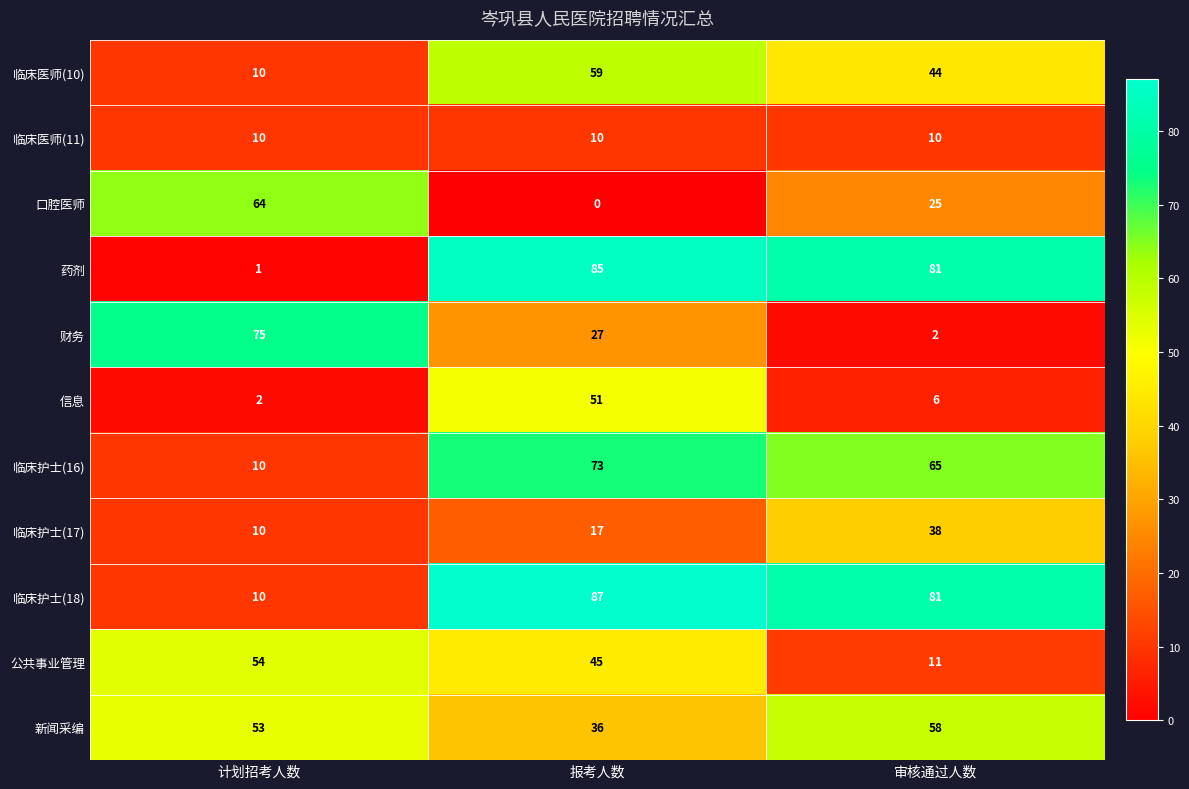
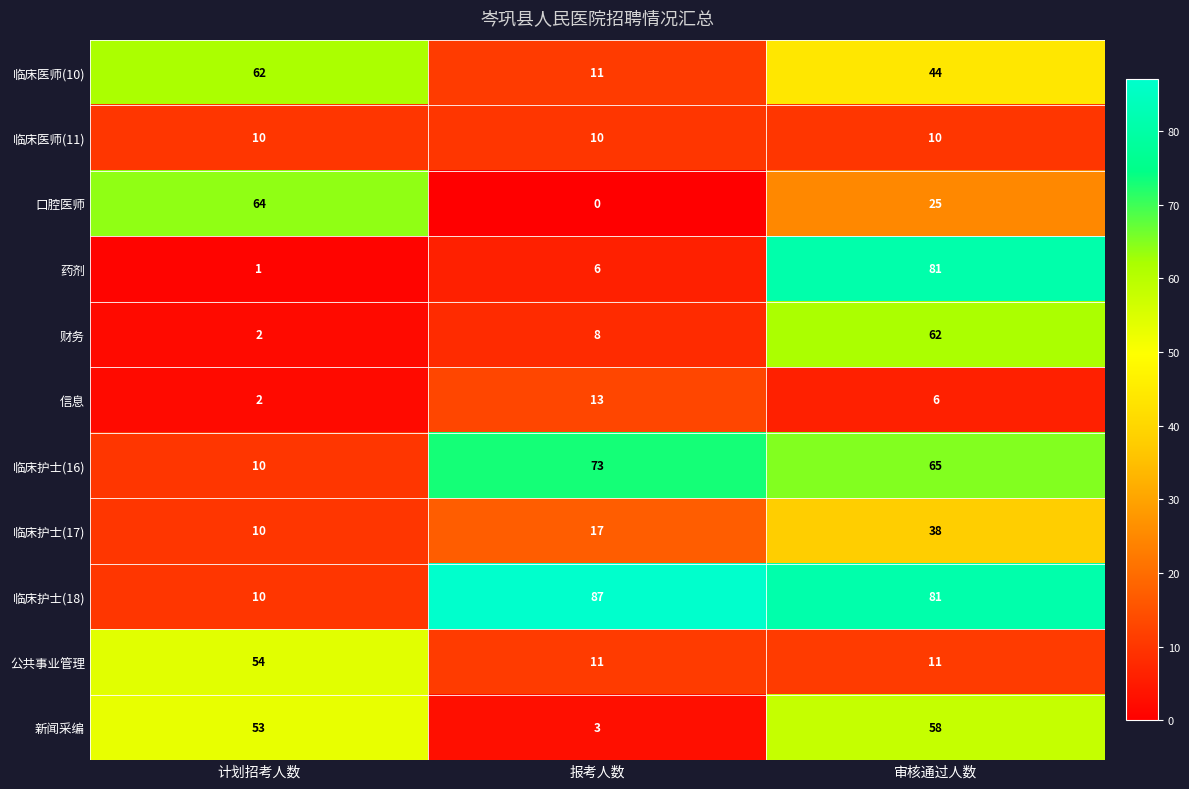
临床医师(10), 计划招考人数: 10 -> 62
临床医师(10), 报考人数: 59 -> 11
药剂, 报考人数: 85 -> 6
财务, 计划招考人数: 75 -> 2
财务, 报考人数: 27 -> 8
财务, 审核通过人数: 2 -> 62
信息, 报考人数: 51 -> 13
公共事业管理, 报考人数: 45 -> 11
新闻采编, 报考人数: 36 -> 3
